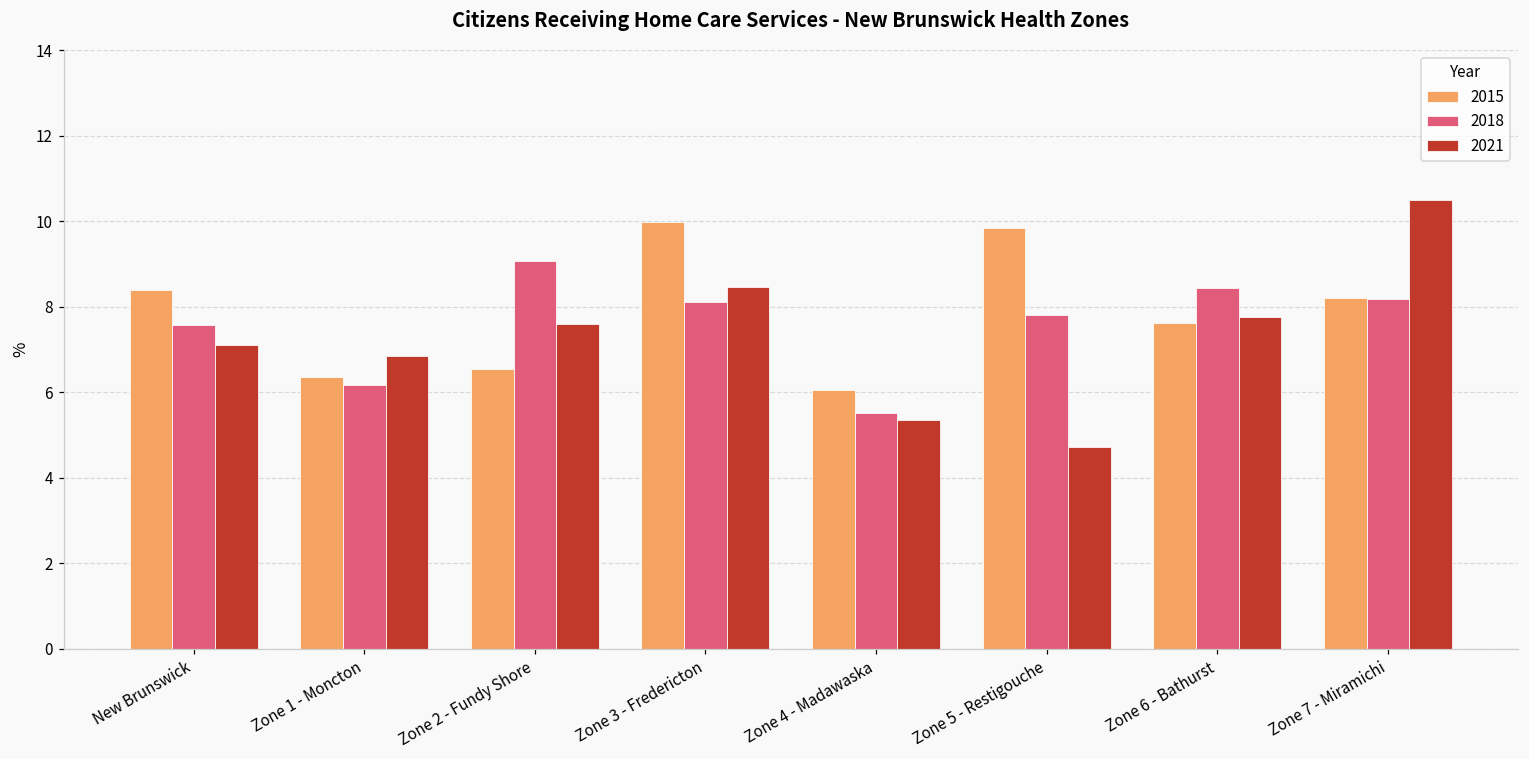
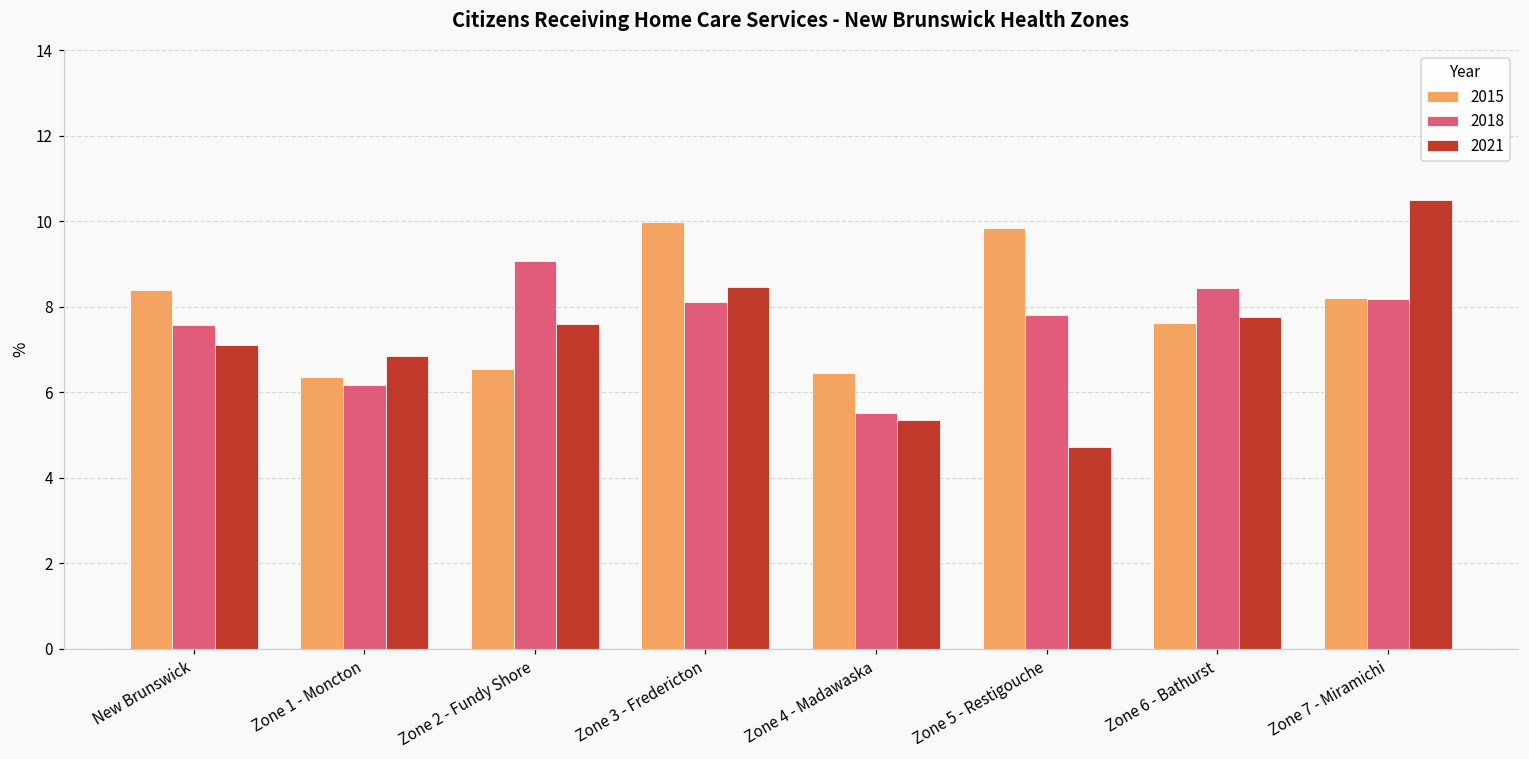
2015, Zone 4 - Madawaska: 6.1 -> 6.4
